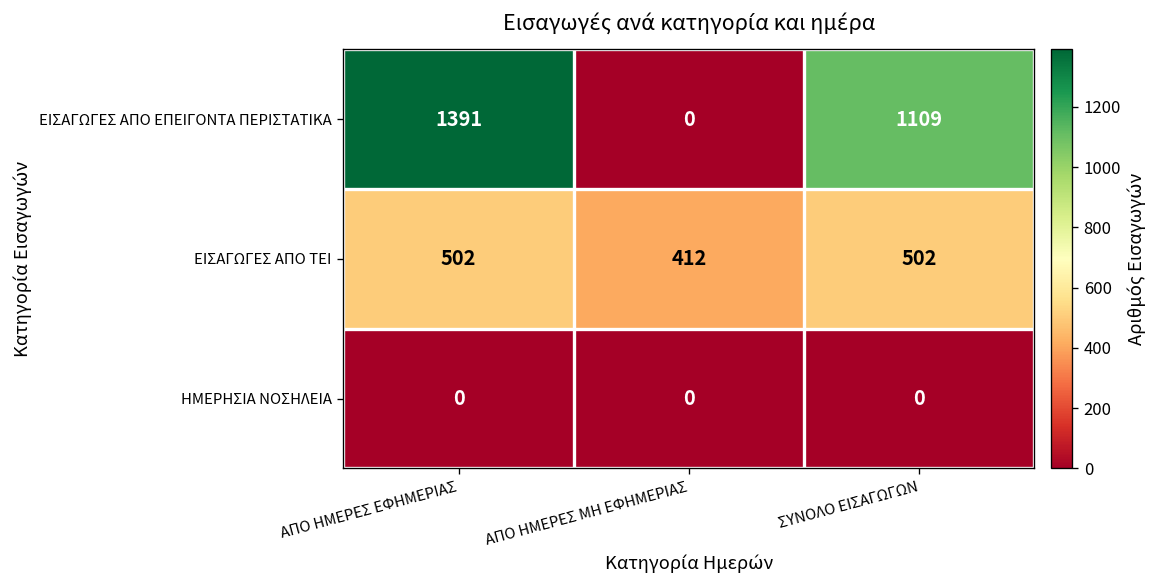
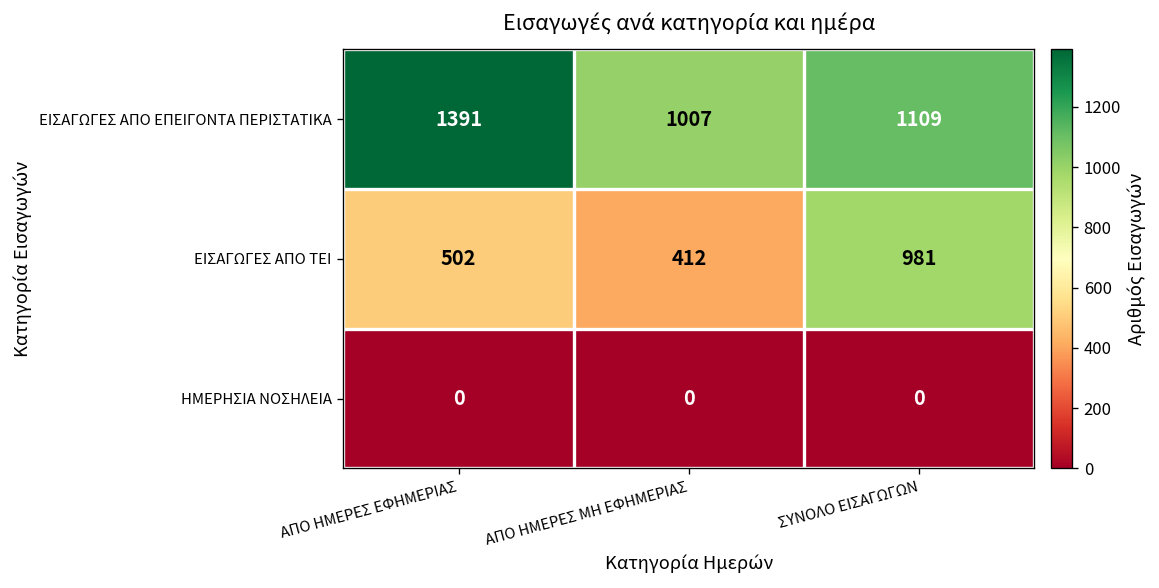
ΕΙΣΑΓΩΓΕΣ ΑΠΟ ΕΠΕΙΓΟΝΤΑ ΠΕΡΙΣΤΑΤΙΚΑ, ΑΠΟ ΗΜΕΡΕΣ ΜΗ ΕΦΗΜΕΡΙΑΣ: 0 -> 1007
ΕΙΣΑΓΩΓΕΣ ΑΠΟ ΤΕΙ, ΣΥΝΟΛΟ ΕΙΣΑΓΩΓΩΝ: 502 -> 981
